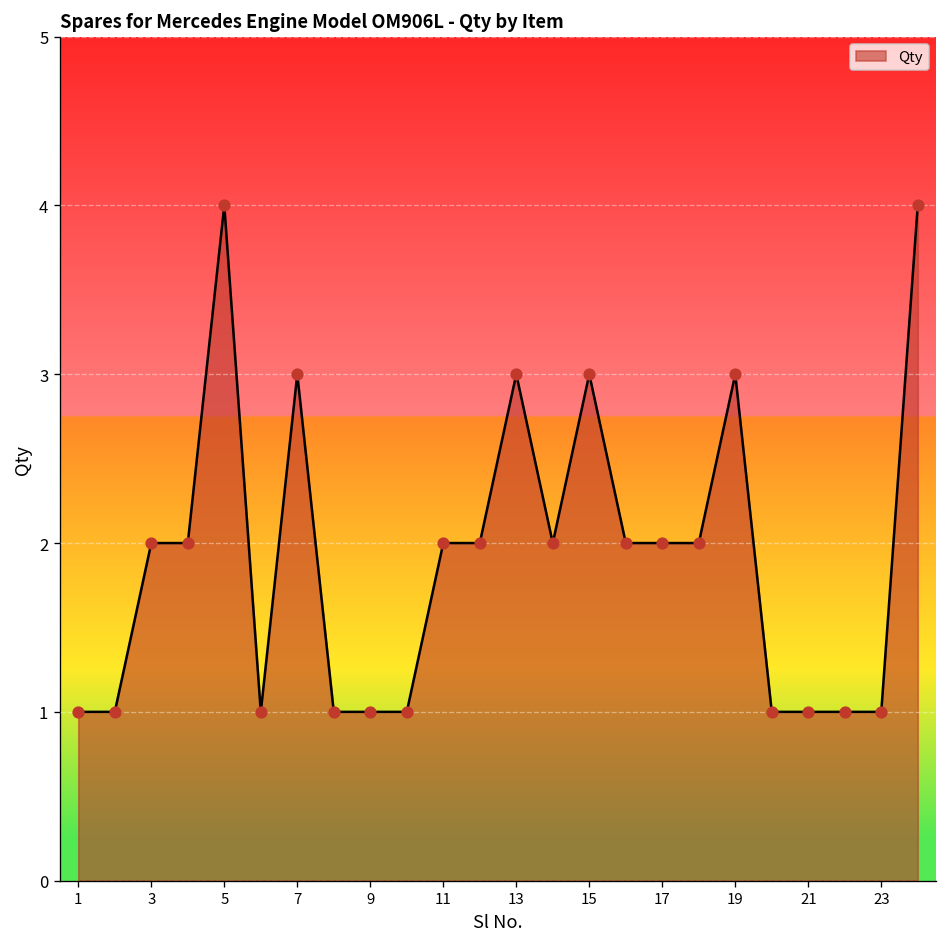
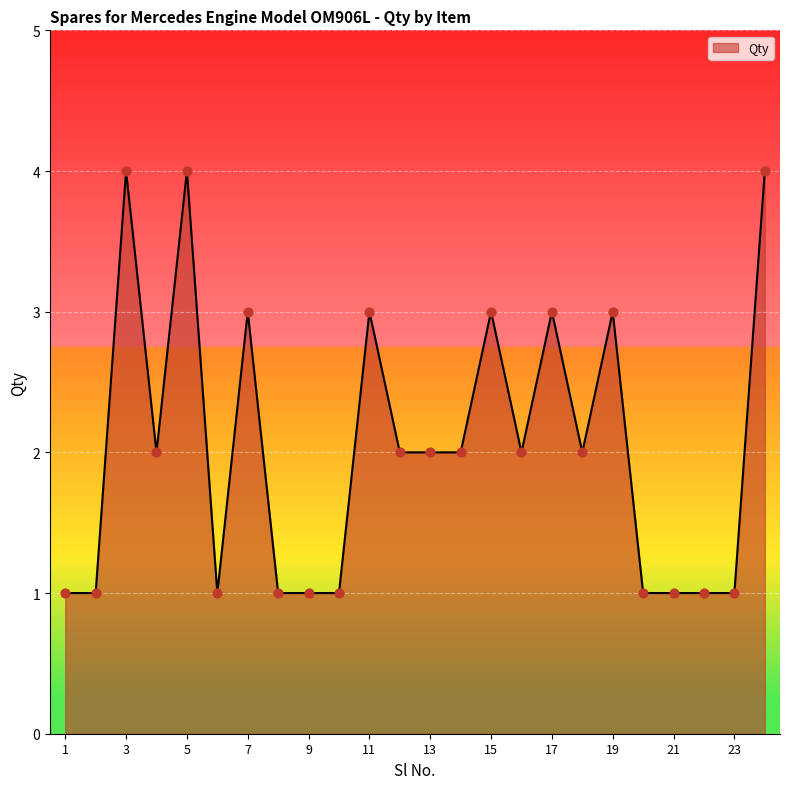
3: 2 -> 4
11: 2 -> 3
13: 3 -> 2
17: 2 -> 3
